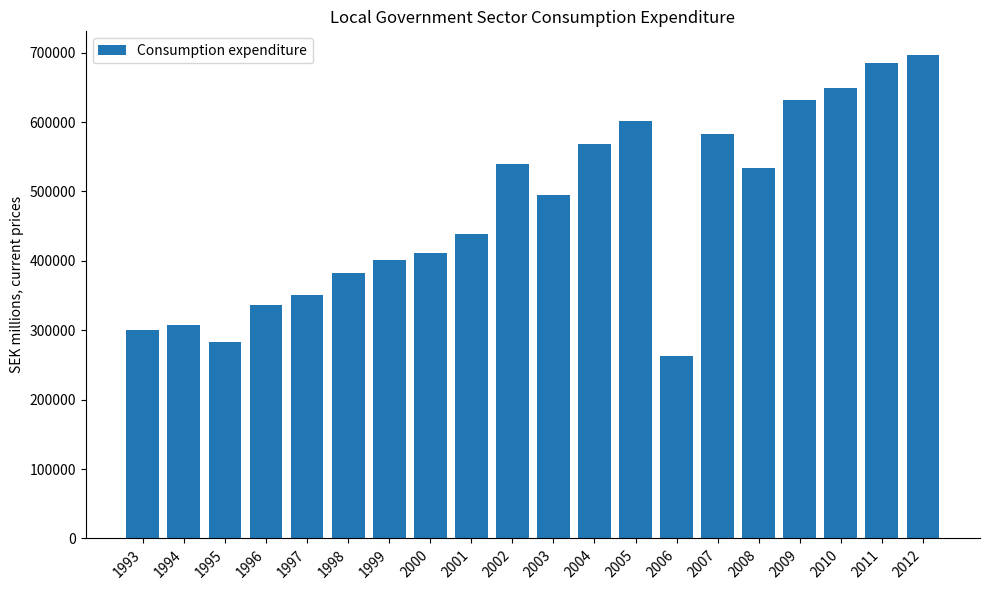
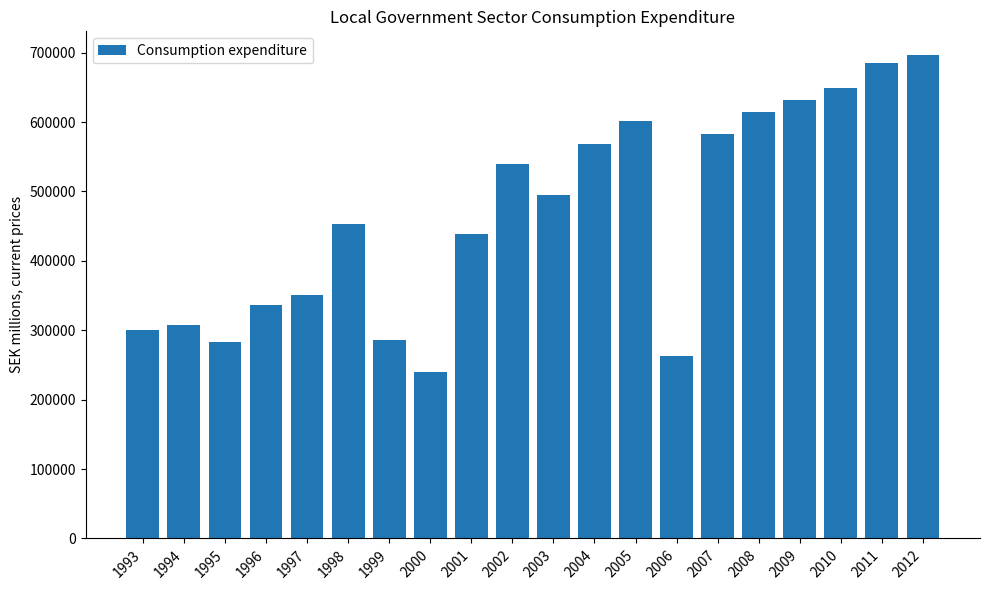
1998: 380000 -> 450000
1999: 400000 -> 290000
2000: 410000 -> 240000
2008: 530000 -> 610000
